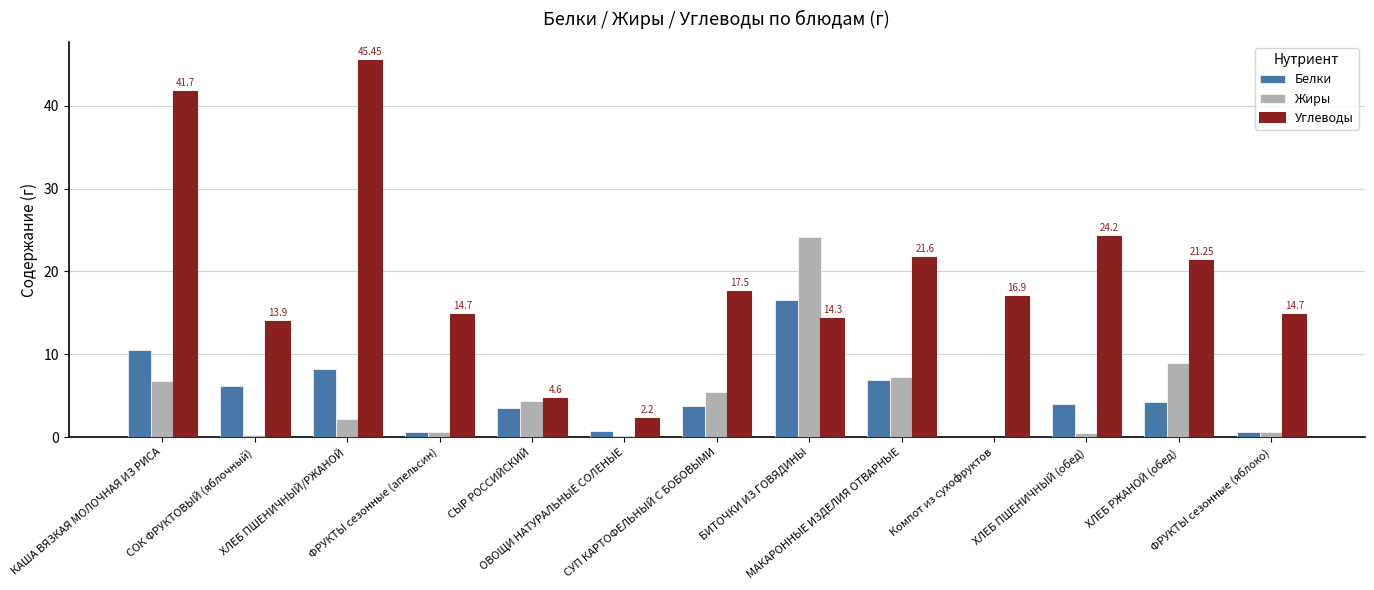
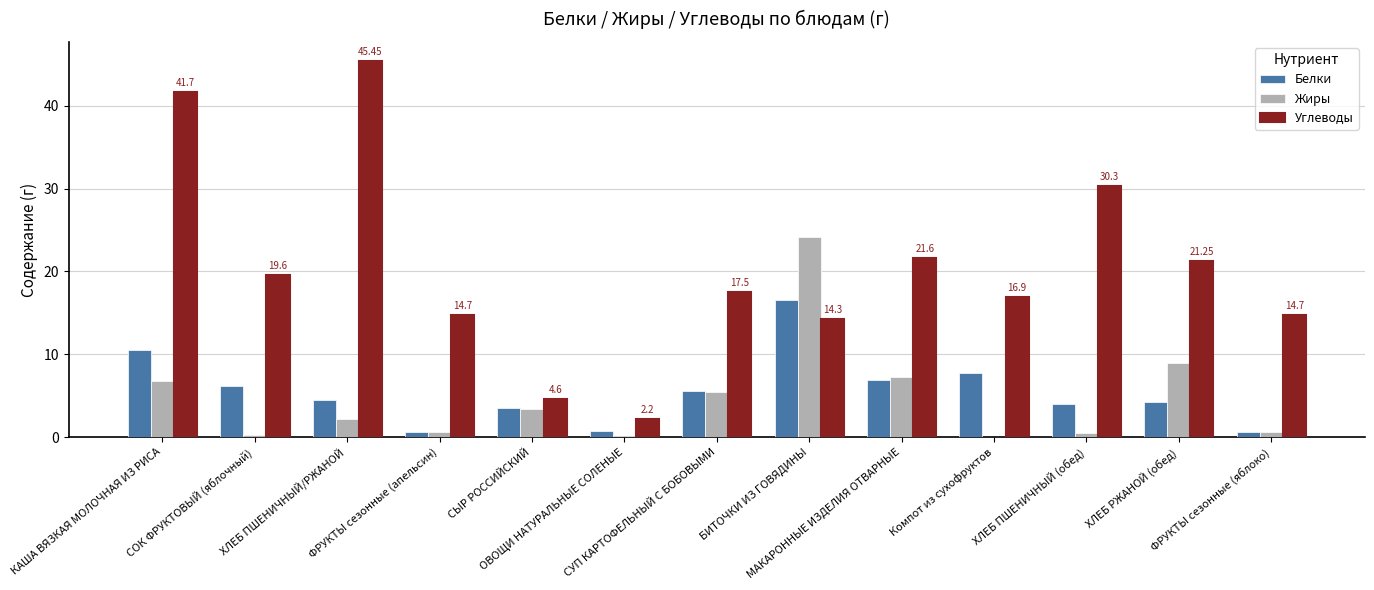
Углеводы, СОК ФРУКТОВЫЙ (яблочный): 13.9 -> 19.6
Белки, ХЛЕБ ПШЕНИЧНЫЙ/РЖАНОЙ: 8 -> 5
Жиры, СЫР РОССИЙСКИЙ: 4 -> 3
Белки, СУП КАРТОФЕЛЬНЫЙ С БОБОВЫМИ: 4 -> 6
Белки, Компот из сухофруктов: 0 -> 8
Углеводы, ХЛЕБ ПШЕНИЧНЫЙ (обед): 24.2 -> 30.3
